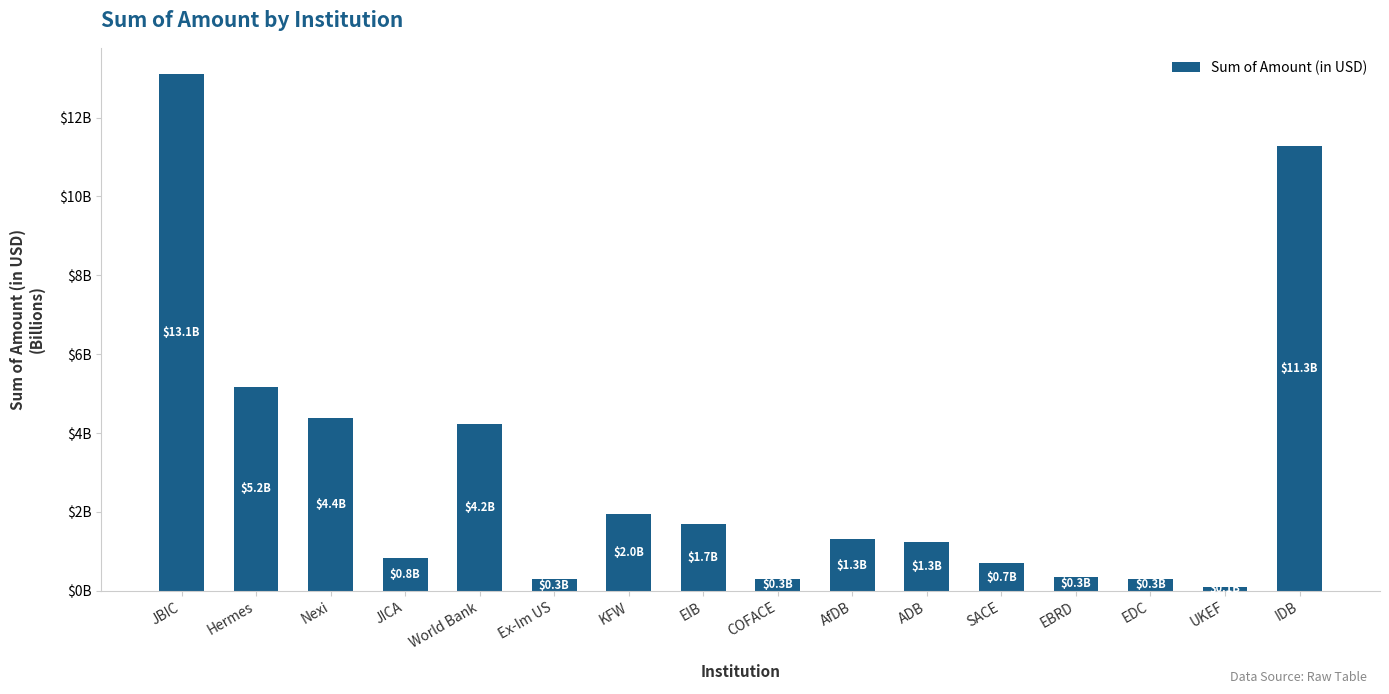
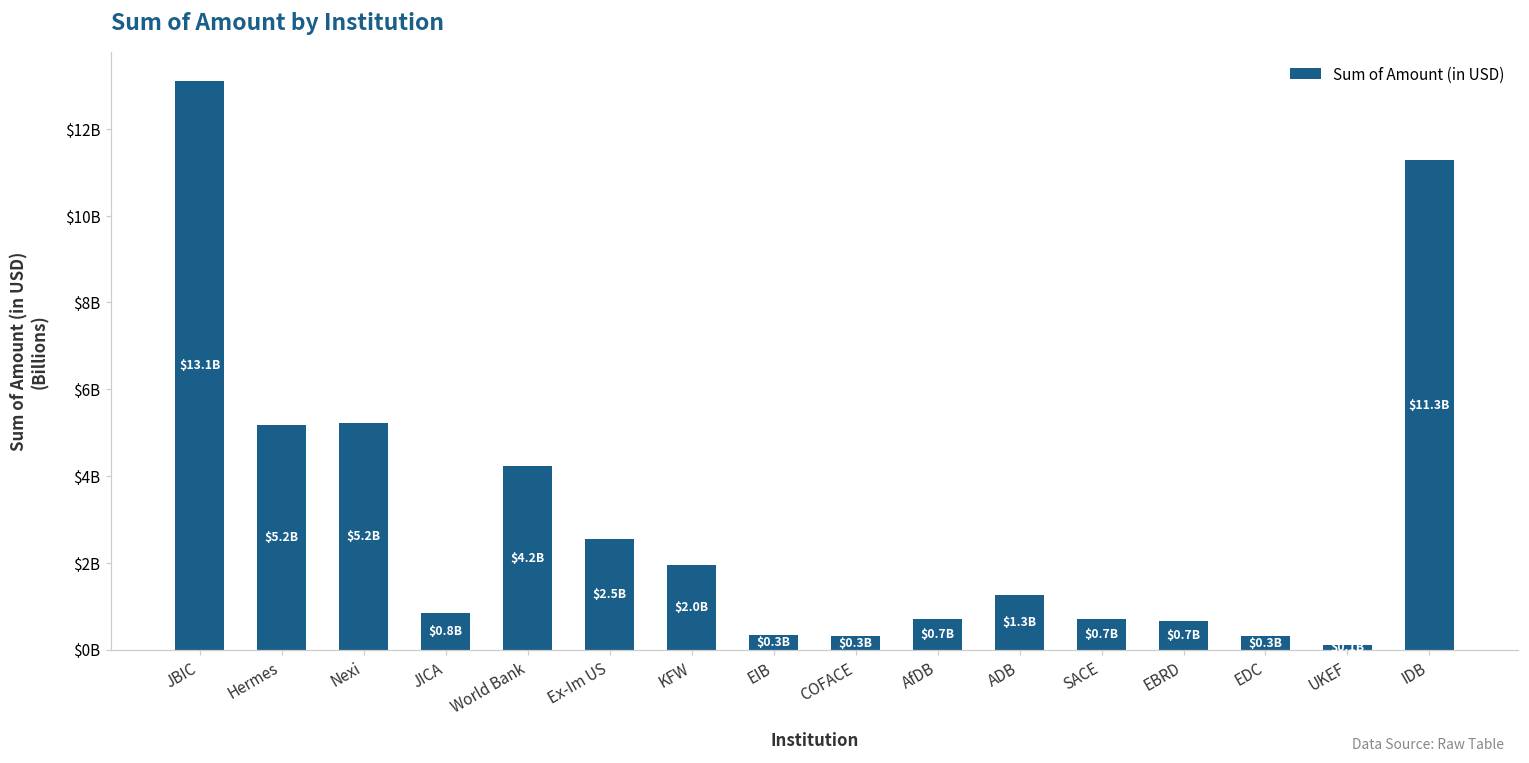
Nexi: $4.4B -> $5.2B
Ex-Im US: $0.3B -> $2.5B
EIB: $1.7B -> $0.3B
AfDB: $1.3B -> $0.7B
EBRD: $0.3B -> $0.7B
